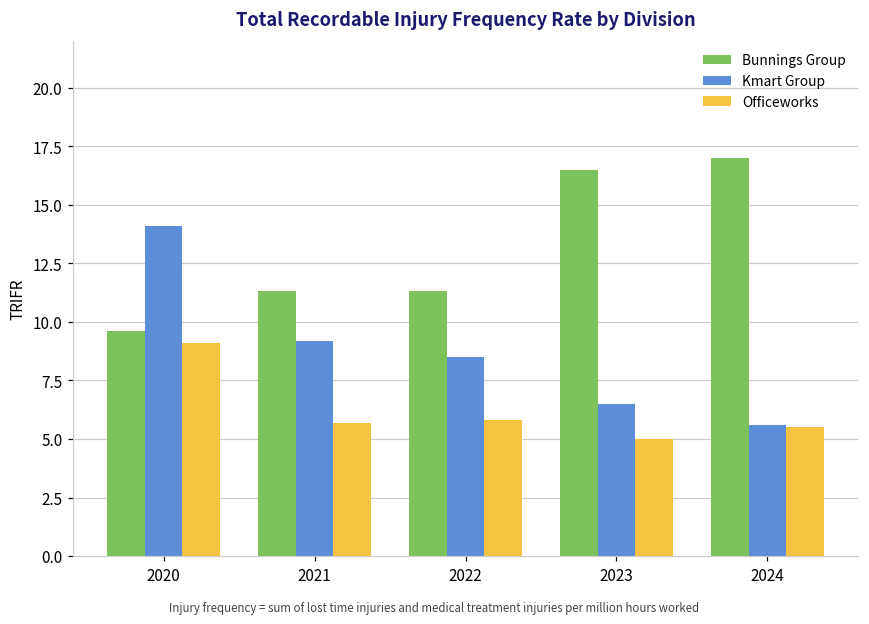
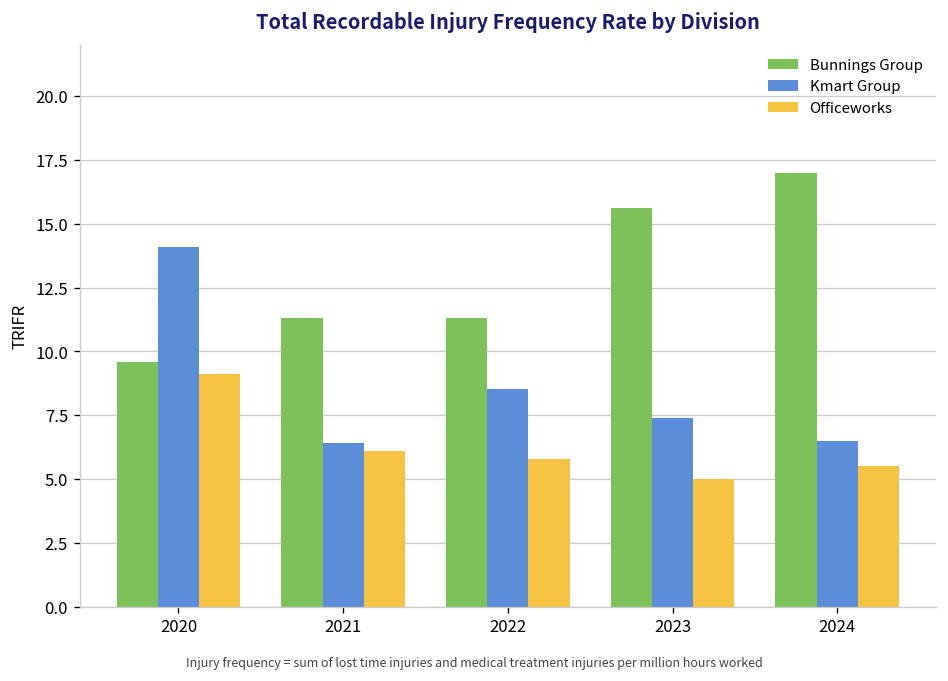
Kmart Group, 2021: 9.2 -> 6.4
Officeworks, 2021: 5.7 -> 6.1
Bunnings Group, 2023: 16.5 -> 15.6
Kmart Group, 2023: 6.5 -> 7.4
Kmart Group, 2024: 5.6 -> 6.5
